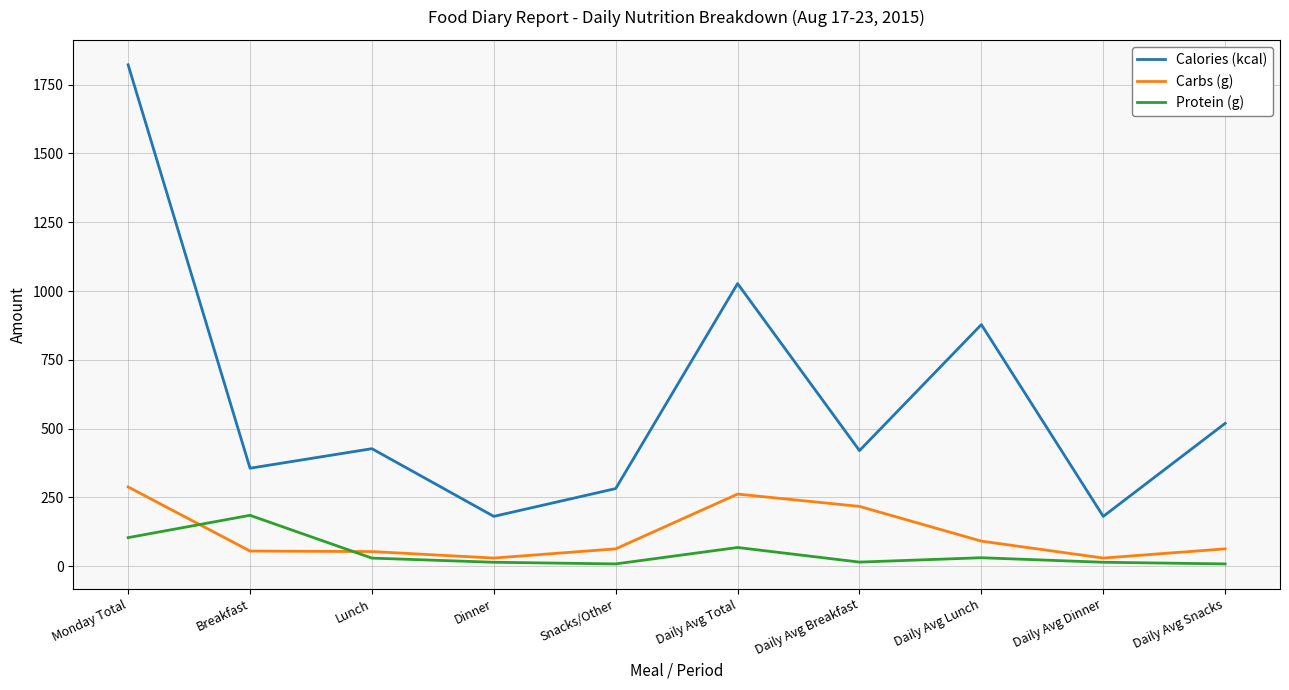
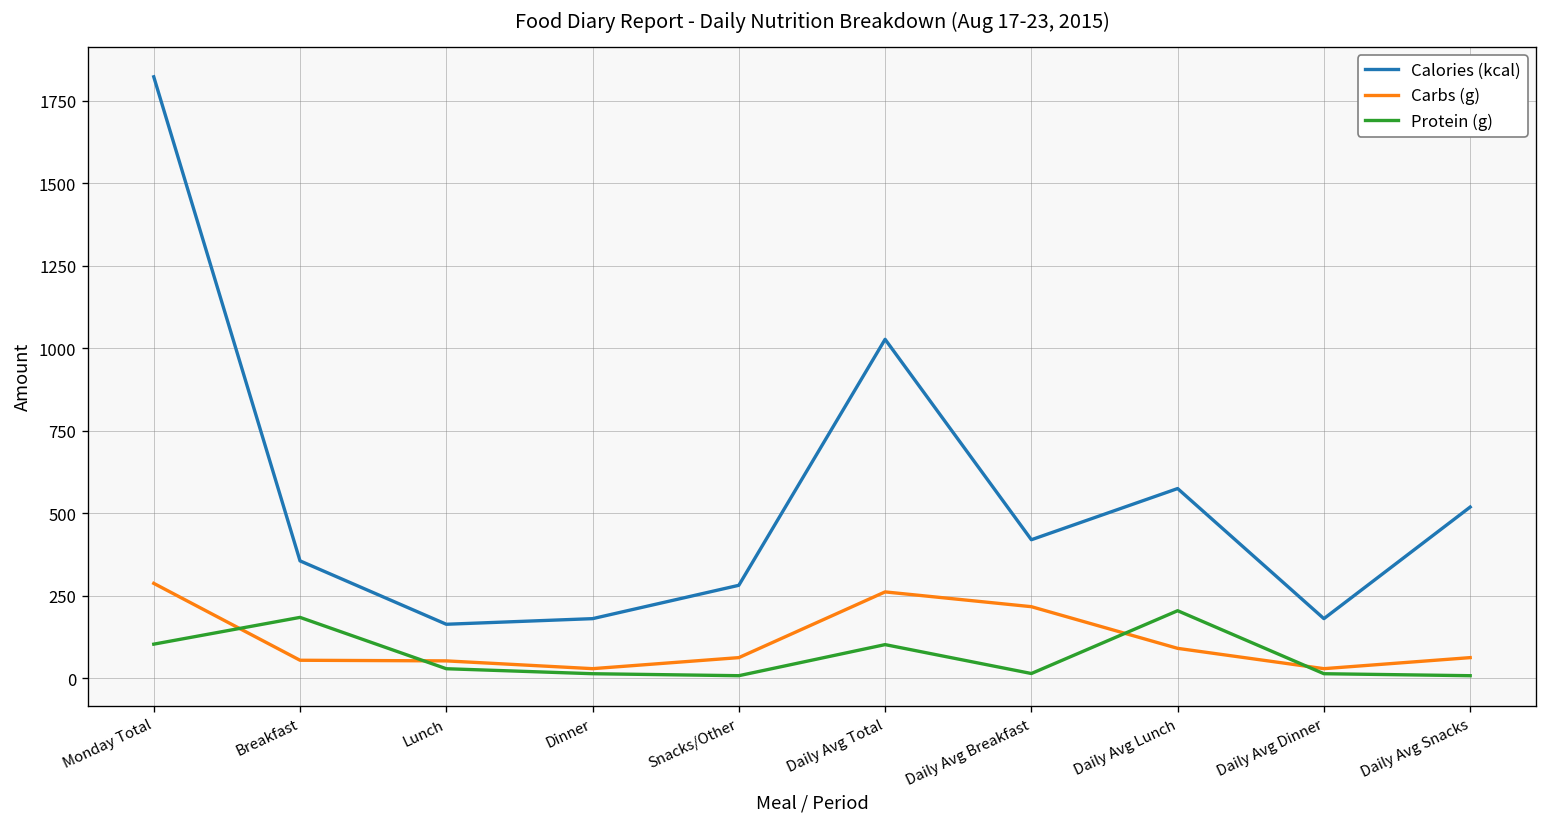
Calories (kcal), Lunch: 430 -> 160
Protein (g), Daily Avg Total: 70 -> 100
Calories (kcal), Daily Avg Lunch: 880 -> 580
Protein (g), Daily Avg Lunch: 30 -> 210
